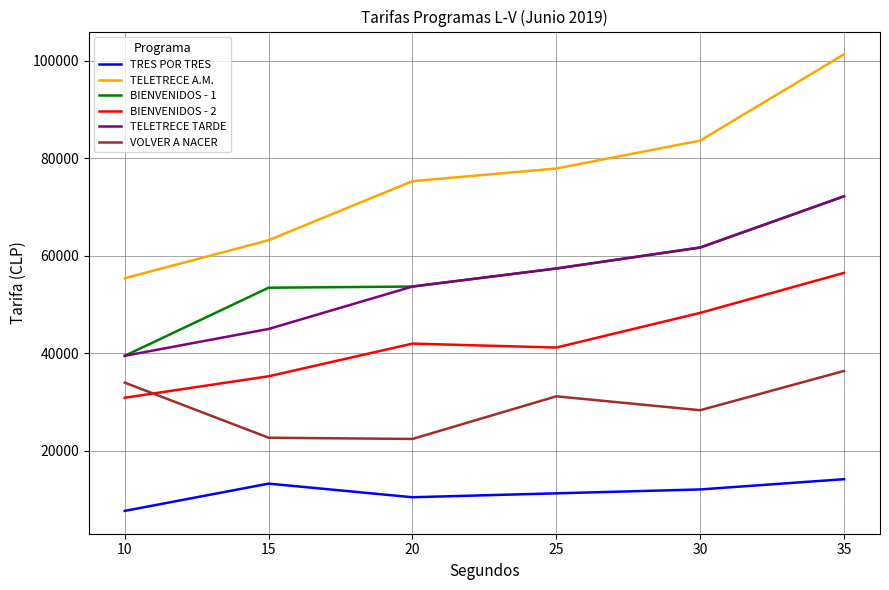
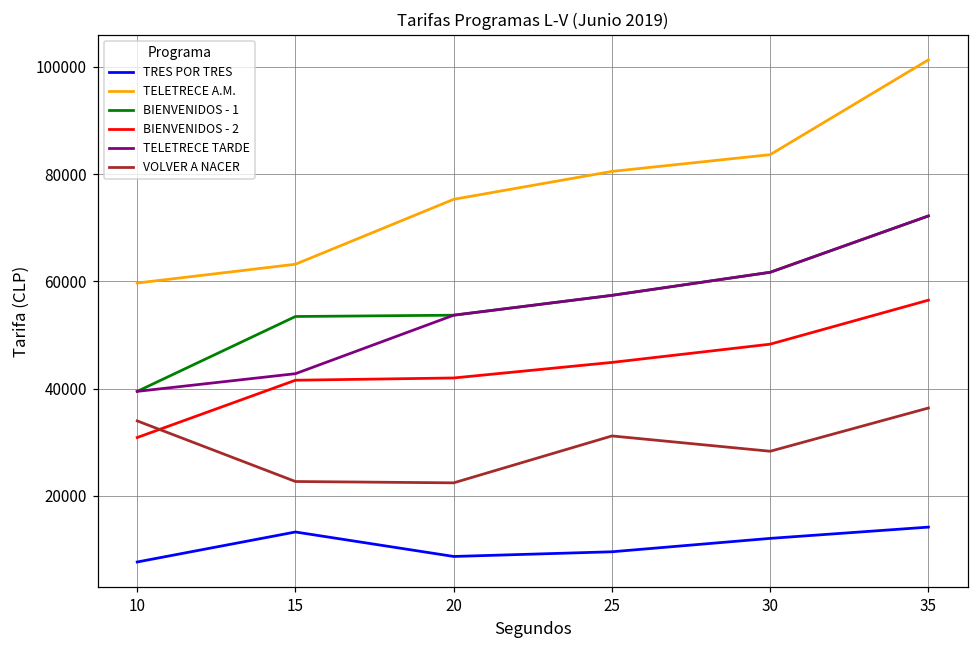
TELETRECE A.M., 10: 55000 -> 60000
BIENVENIDOS - 2, 15: 35000 -> 42000
TELETRECE TARDE, 15: 45000 -> 43000
TRES POR TRES, 20: 11000 -> 9000
TRES POR TRES, 25: 11000 -> 10000
TELETRECE A.M., 25: 78000 -> 81000
BIENVENIDOS - 2, 25: 41000 -> 45000
